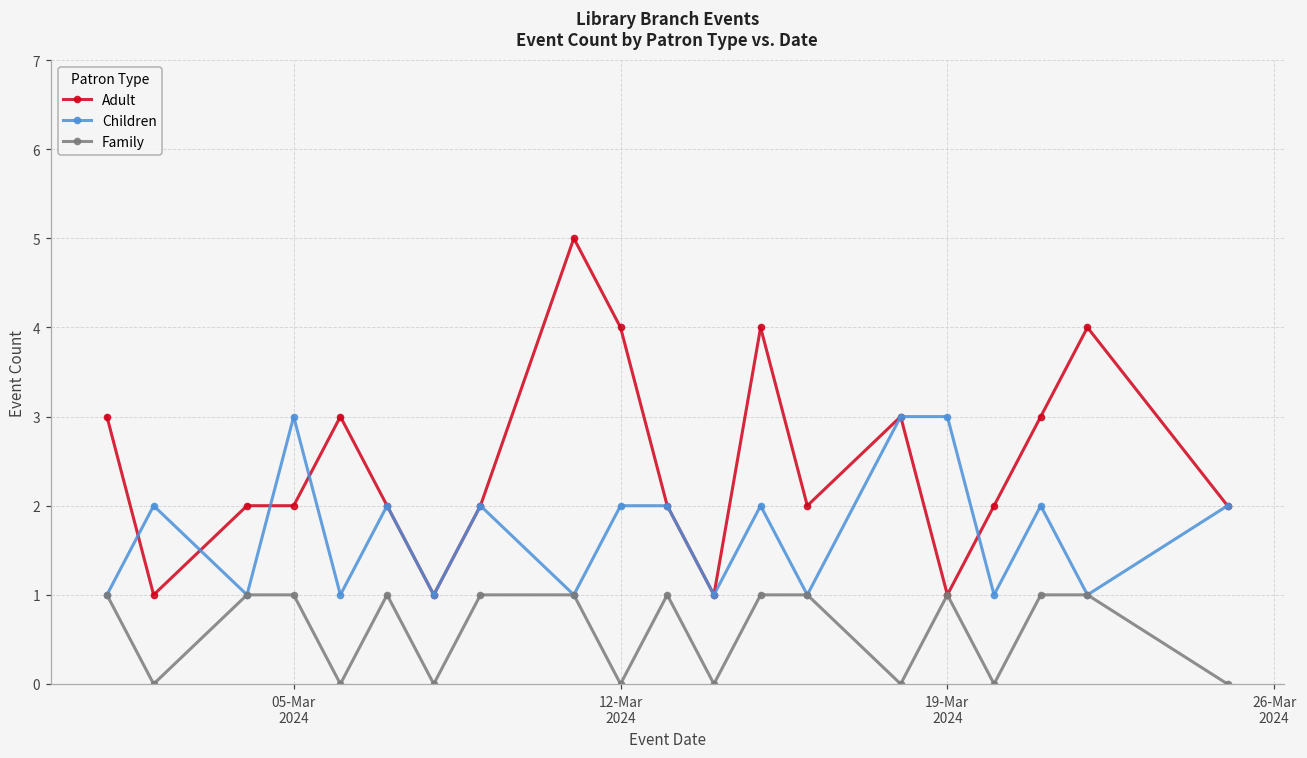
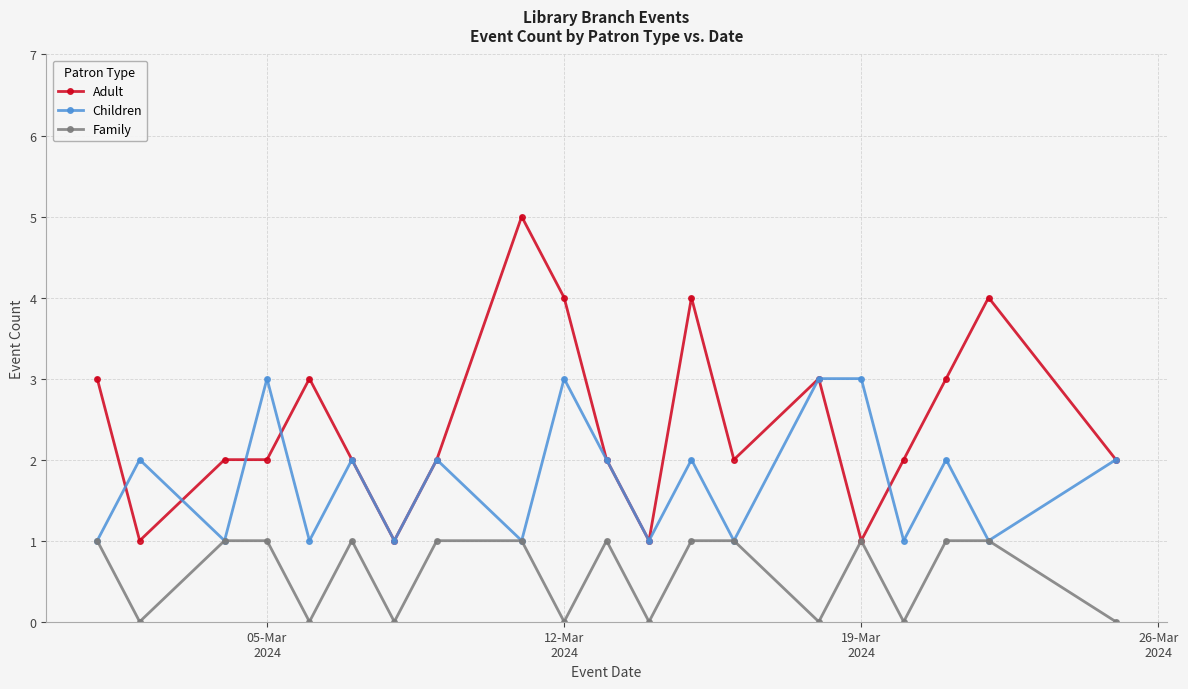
Children, 12-Mar 2024: 2 -> 3
